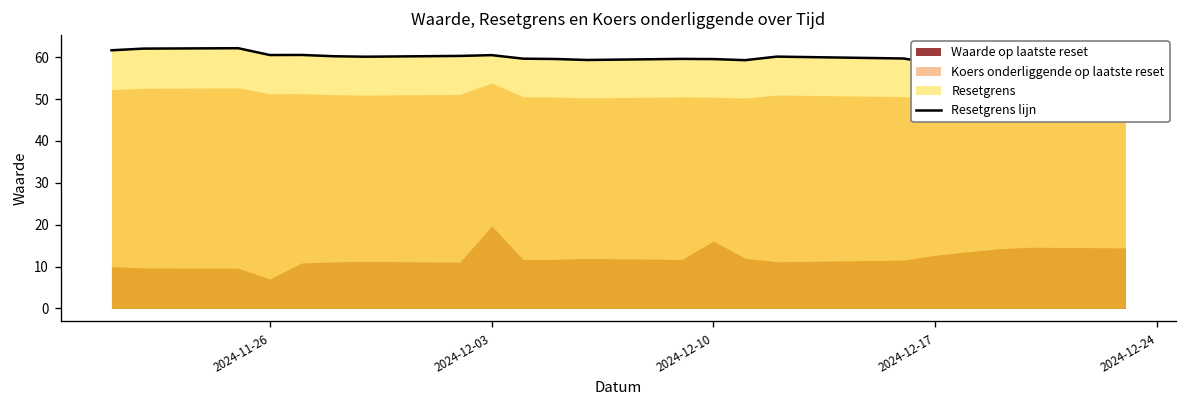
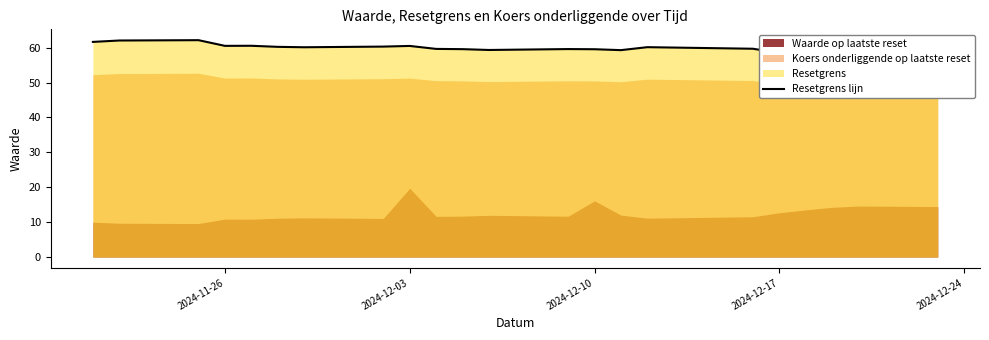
Waarde op laatste reset, 2024-11-26: 7 -> 11
Koers onderliggende op laatste reset, 2024-12-03: 54 -> 51
